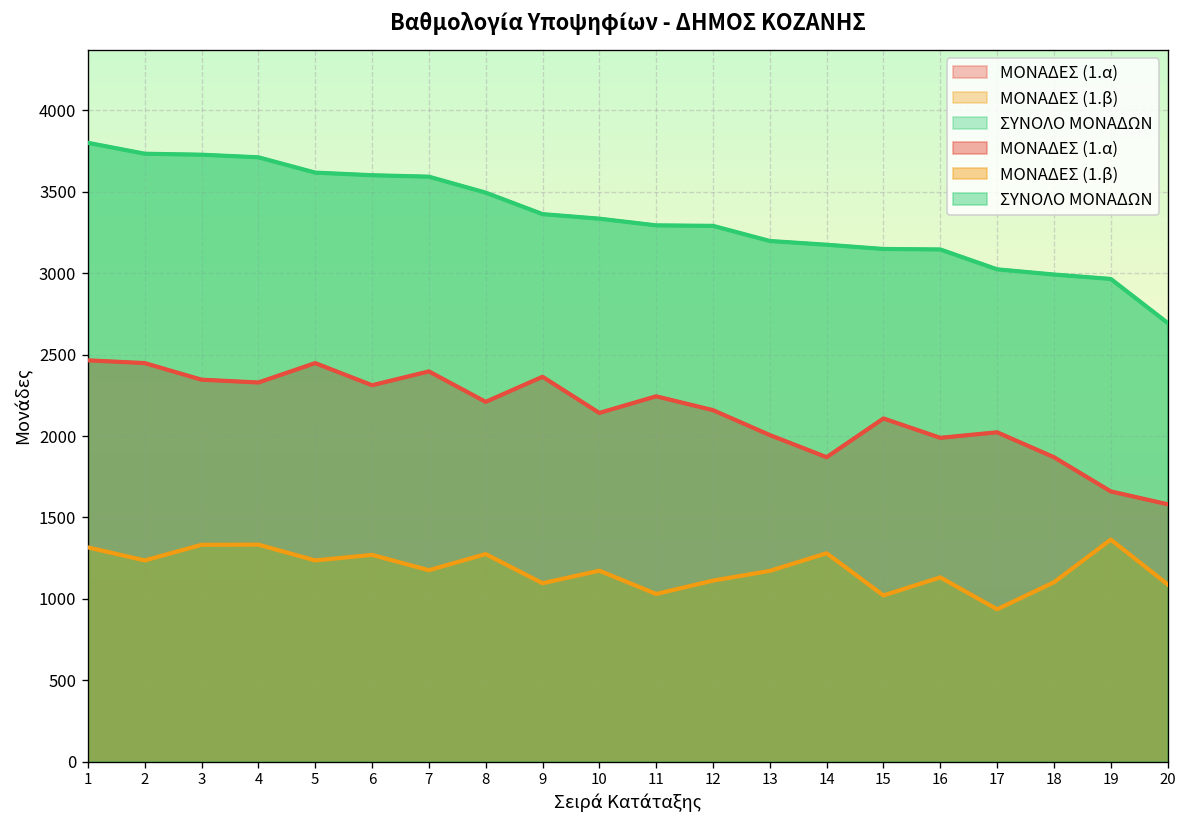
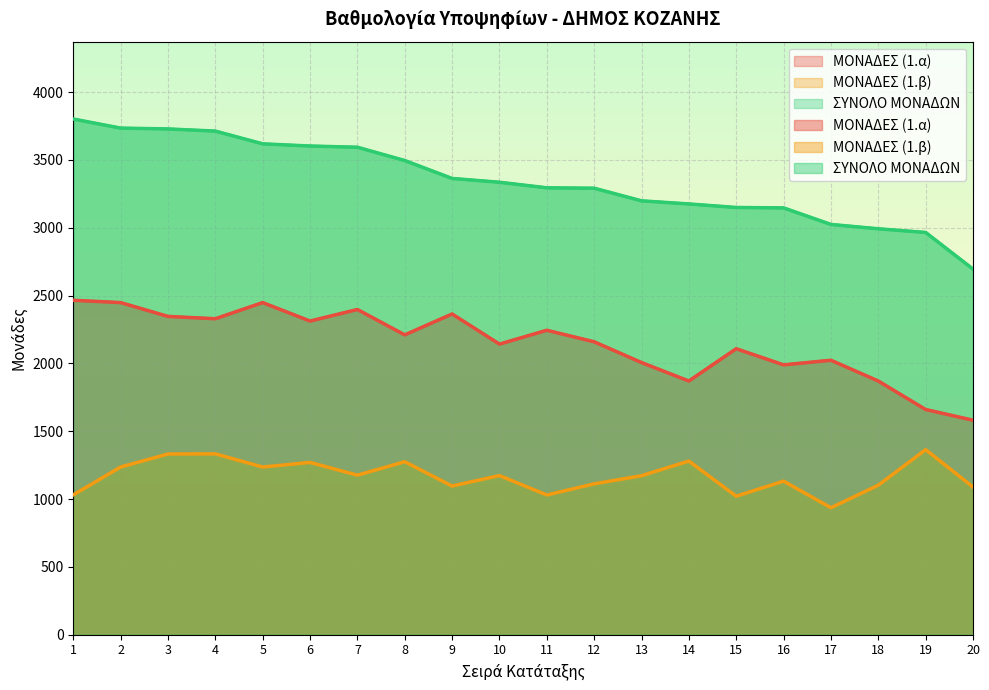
ΜΟΝΑΔΕΣ (1.β), 1: 1320 -> 1030
